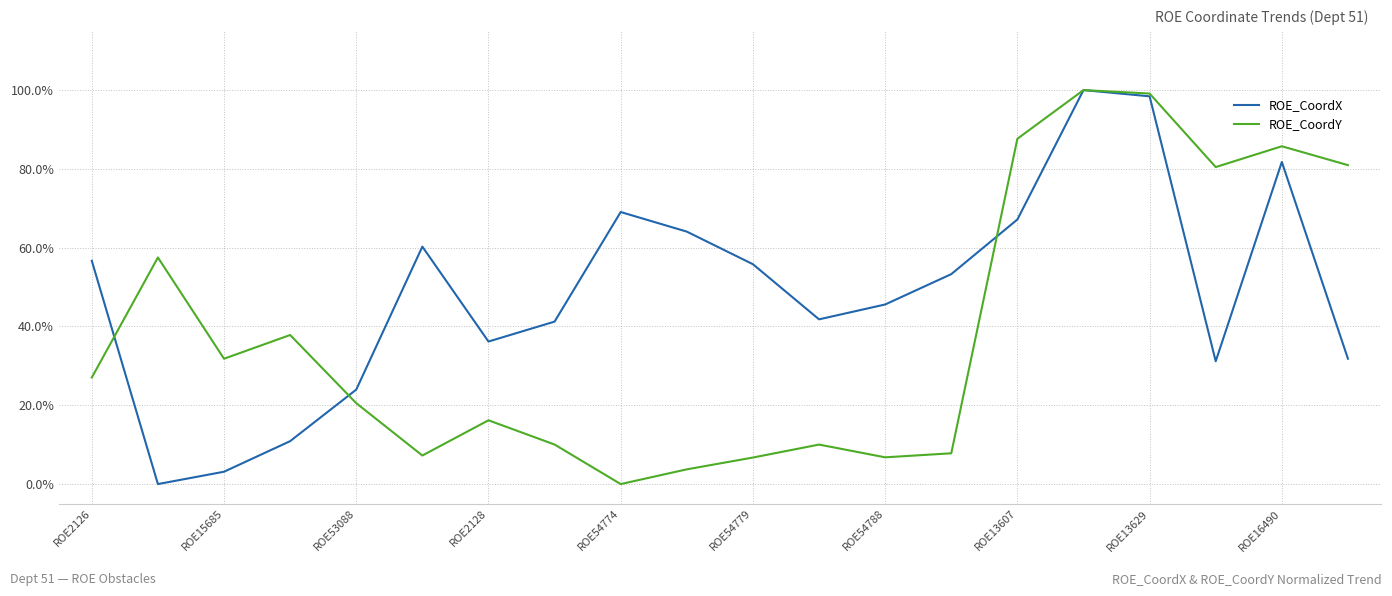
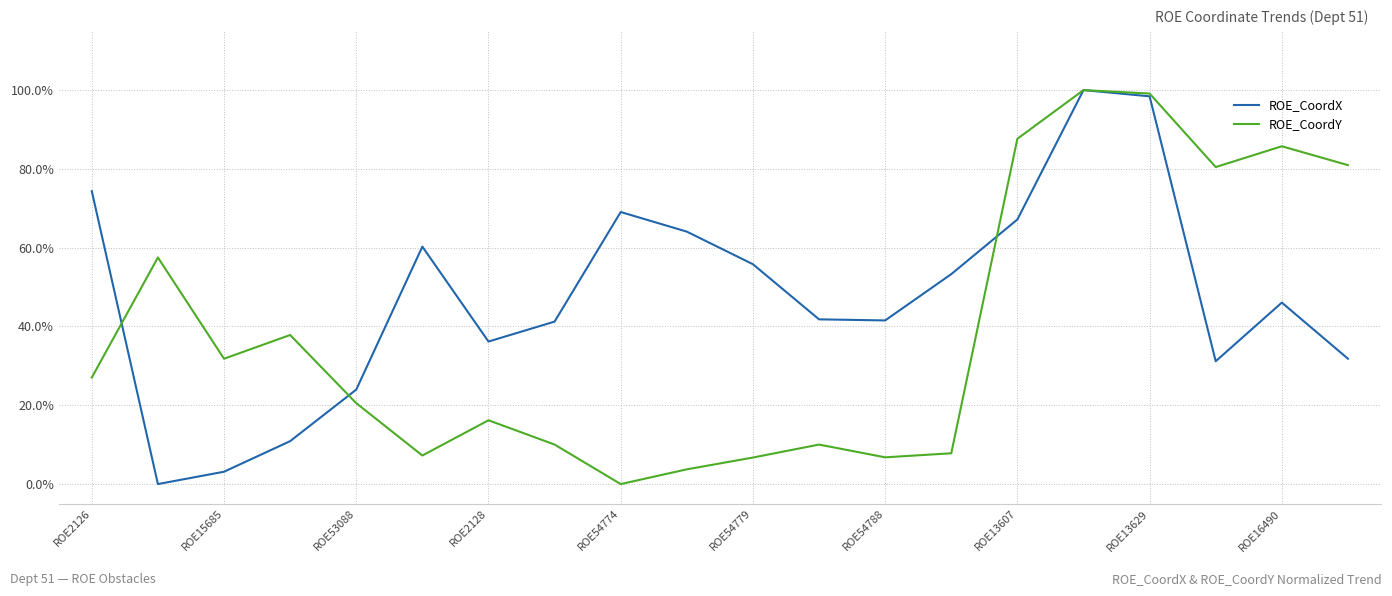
ROE_CoordX, ROE2126: 57% -> 74%
ROE_CoordX, ROE54788: 46% -> 42%
ROE_CoordX, ROE16490: 82% -> 46%
